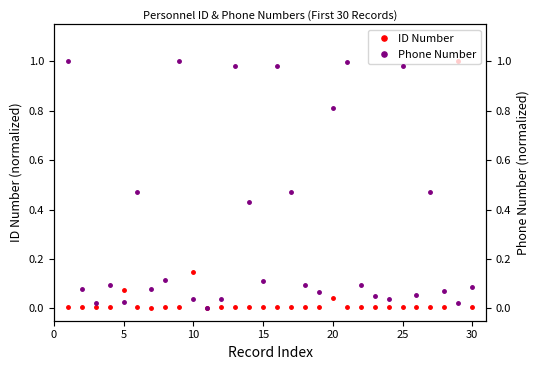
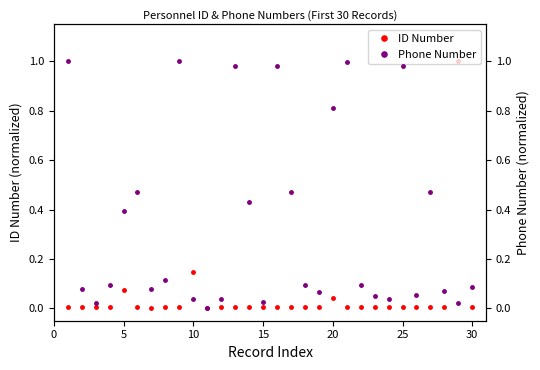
Phone Number, 5: 0.02 -> 0.39
Phone Number, 15: 0.11 -> 0.02
